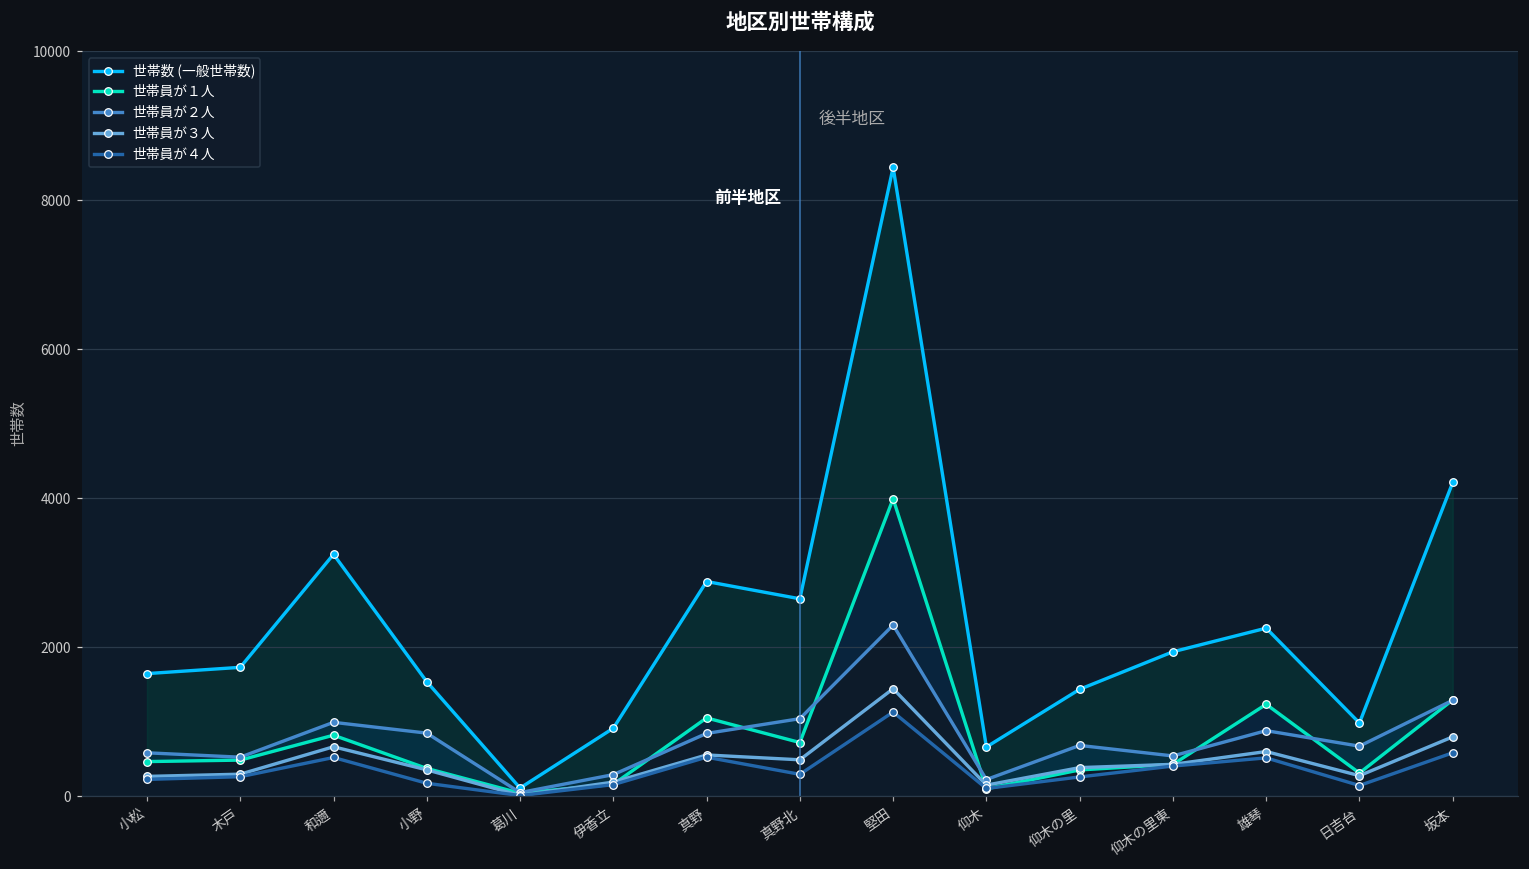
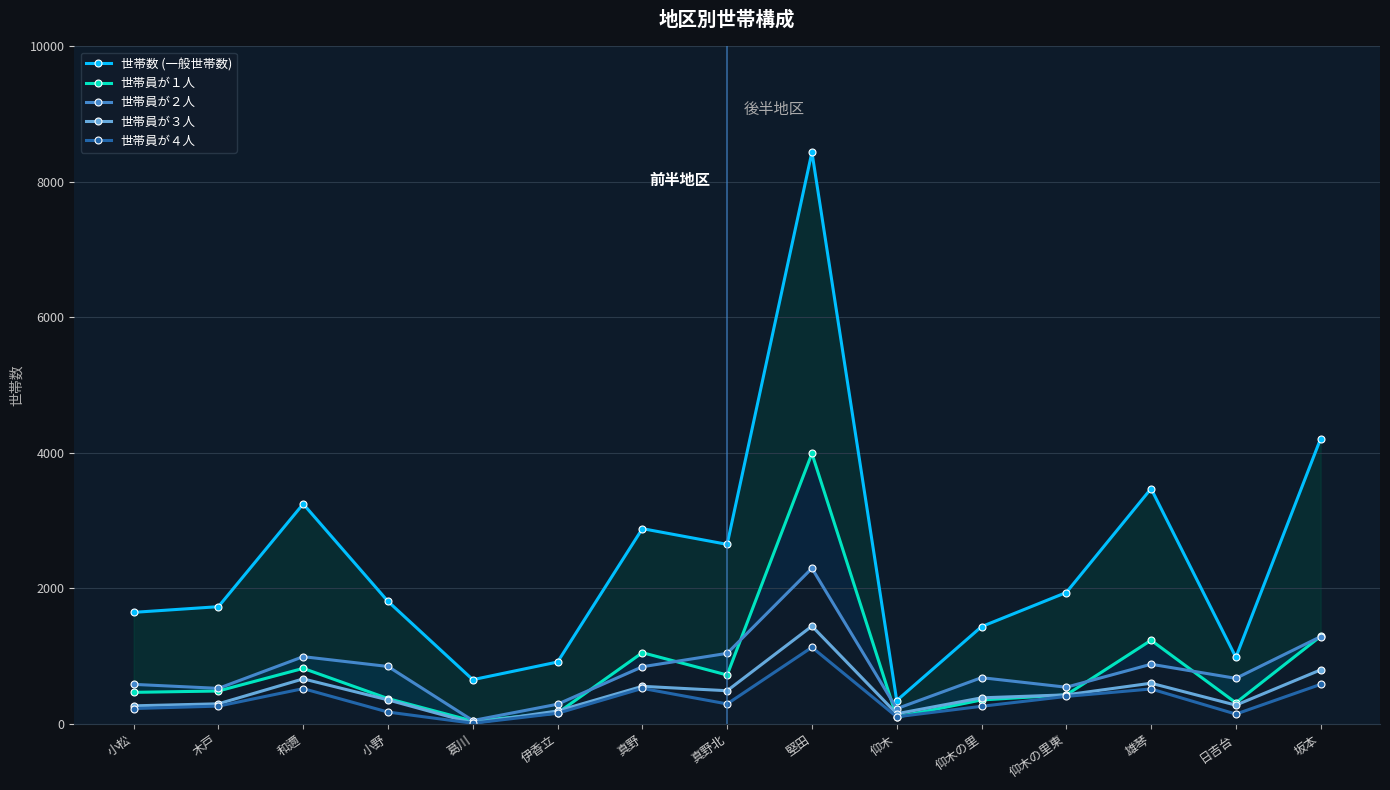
世帯数 (一般世帯数), 小野: 1500 -> 1800
世帯数 (一般世帯数), 葛川: 100 -> 700
世帯数 (一般世帯数), 仰木: 700 -> 300
世帯数 (一般世帯数), 雄琴: 2300 -> 3500
